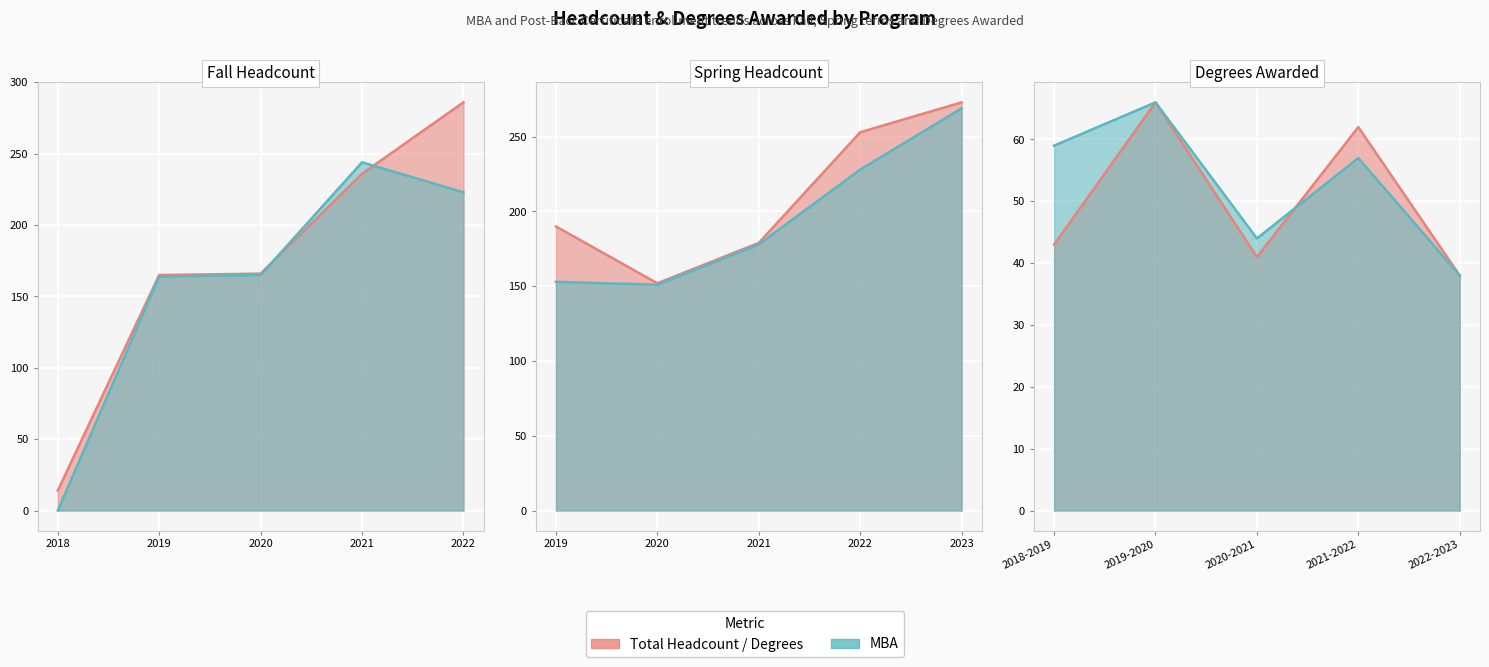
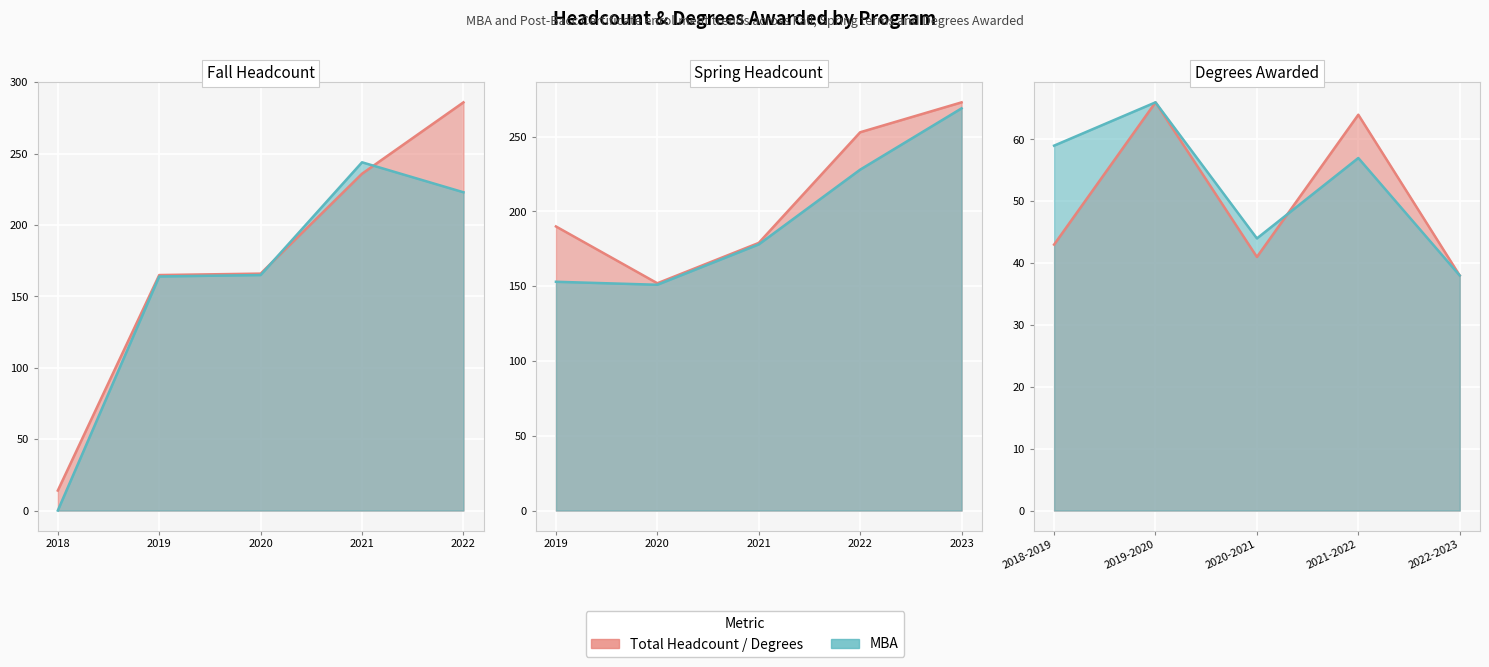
Degrees Awarded, Total Headcount / Degrees, 2021-2022: 62 -> 64
